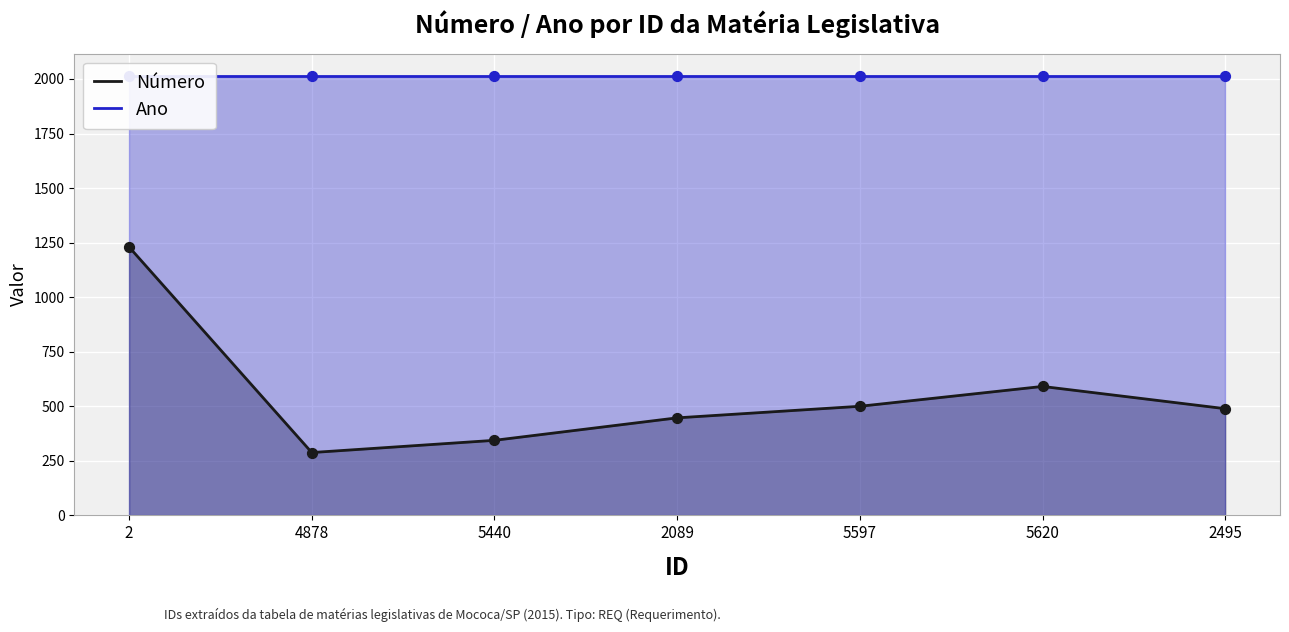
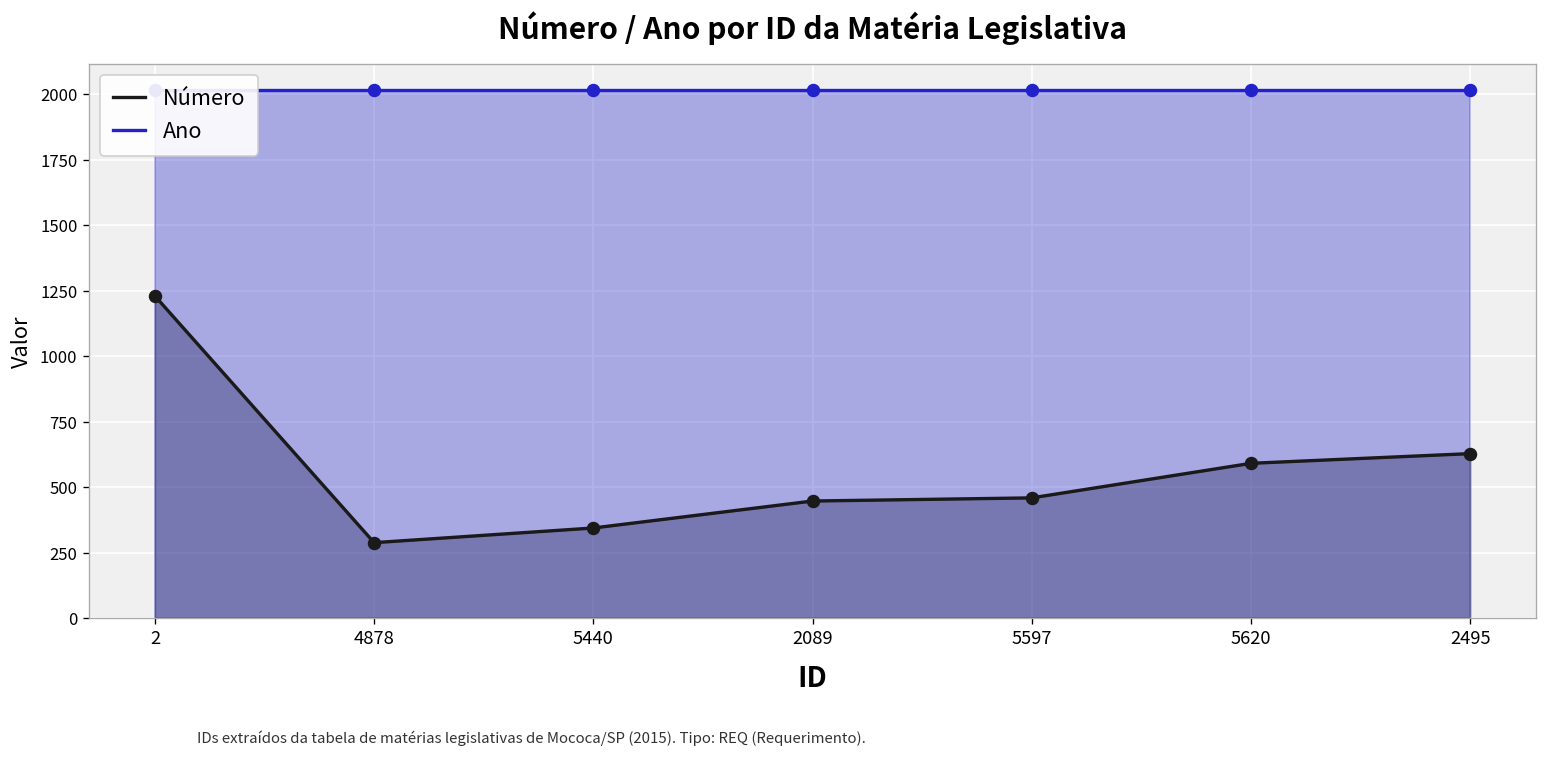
Número, 5597: 500 -> 460
Número, 2495: 490 -> 630
